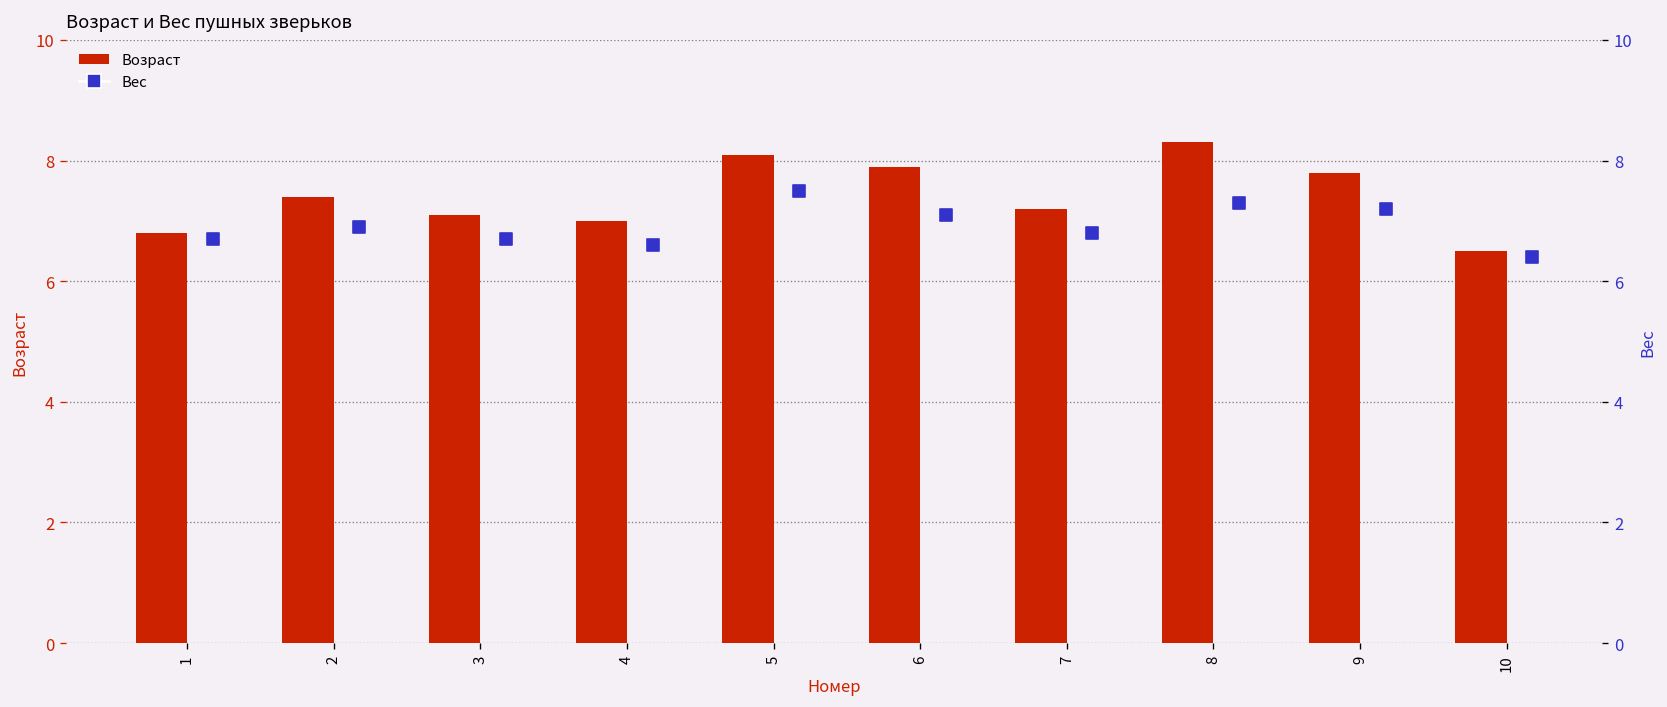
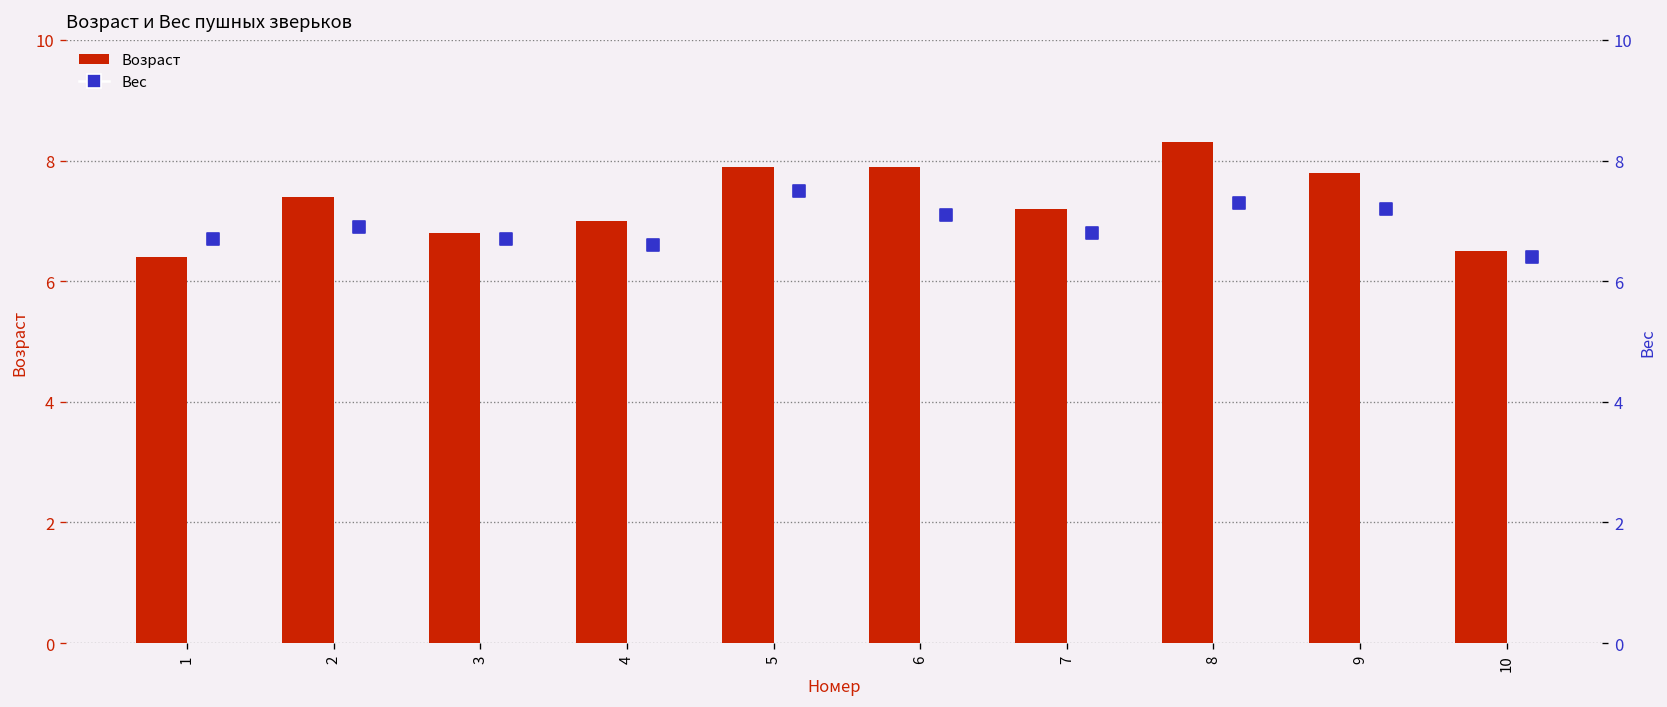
Возраст, 1: 6.8 -> 6.4
Возраст, 3: 7.1 -> 6.8
Возраст, 5: 8.1 -> 7.9
